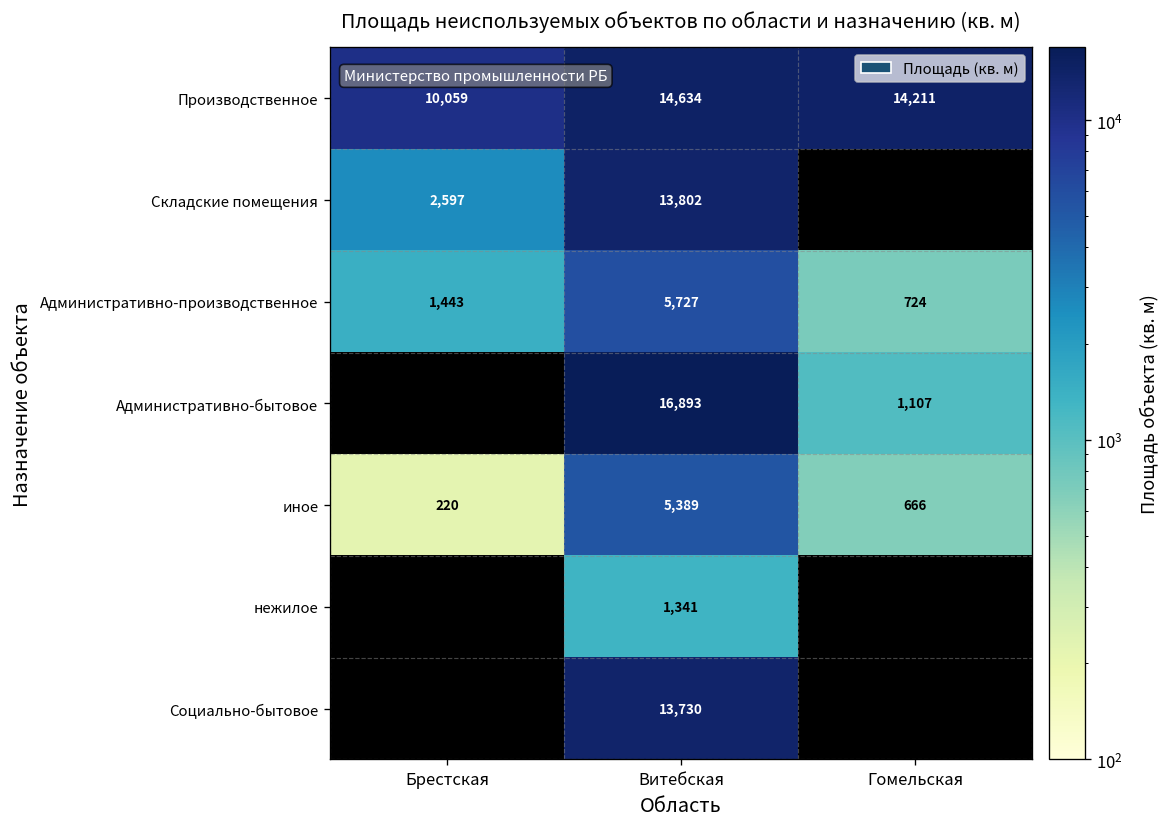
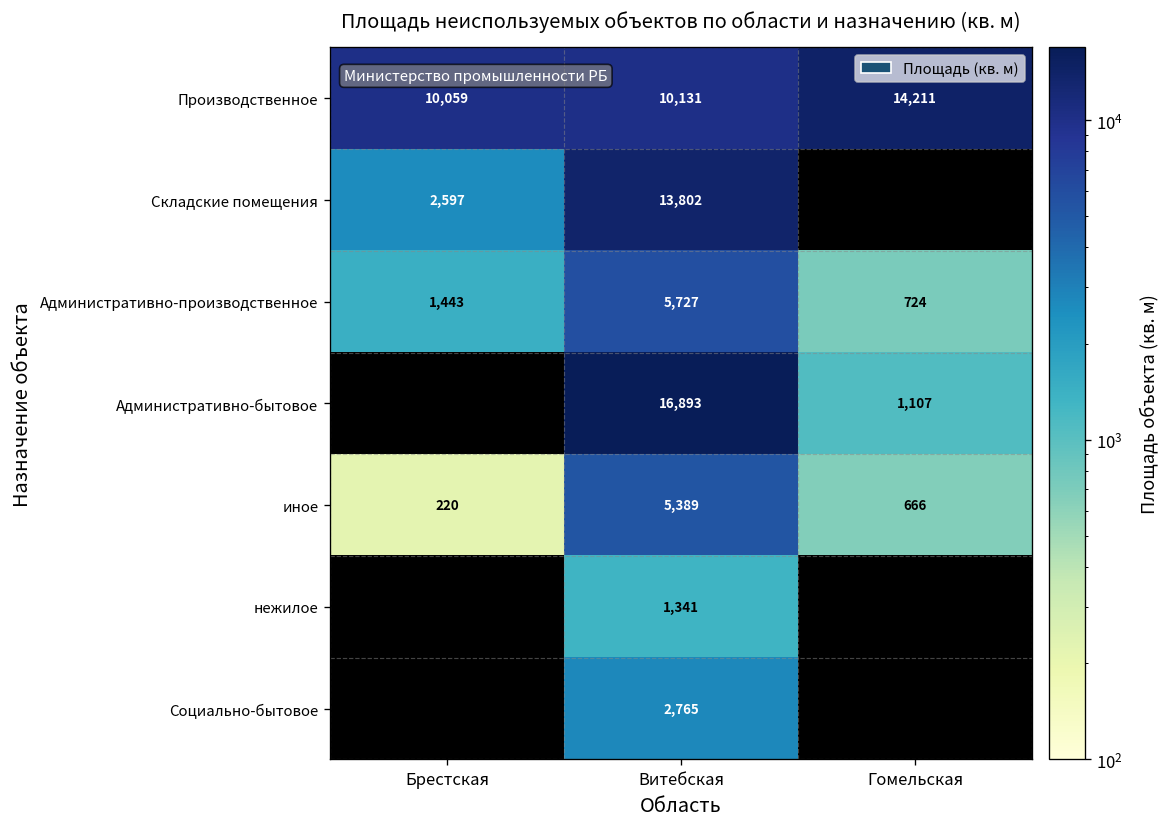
Производственное, Витебская: 14,634 -> 10,131
Социально-бытовое, Витебская: 13,730 -> 2,765
